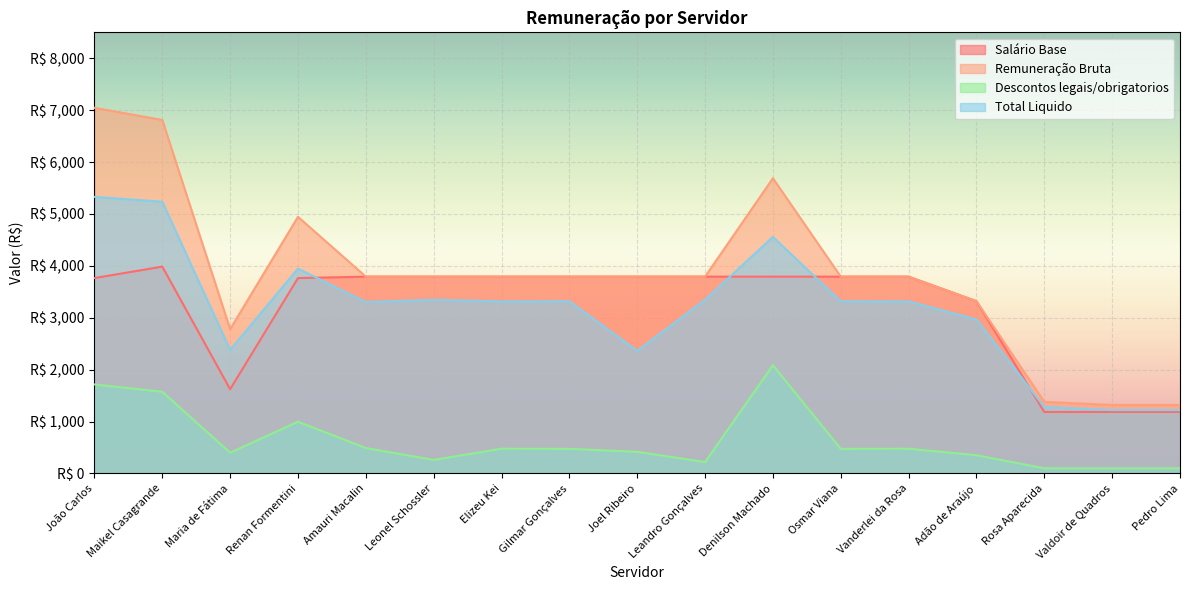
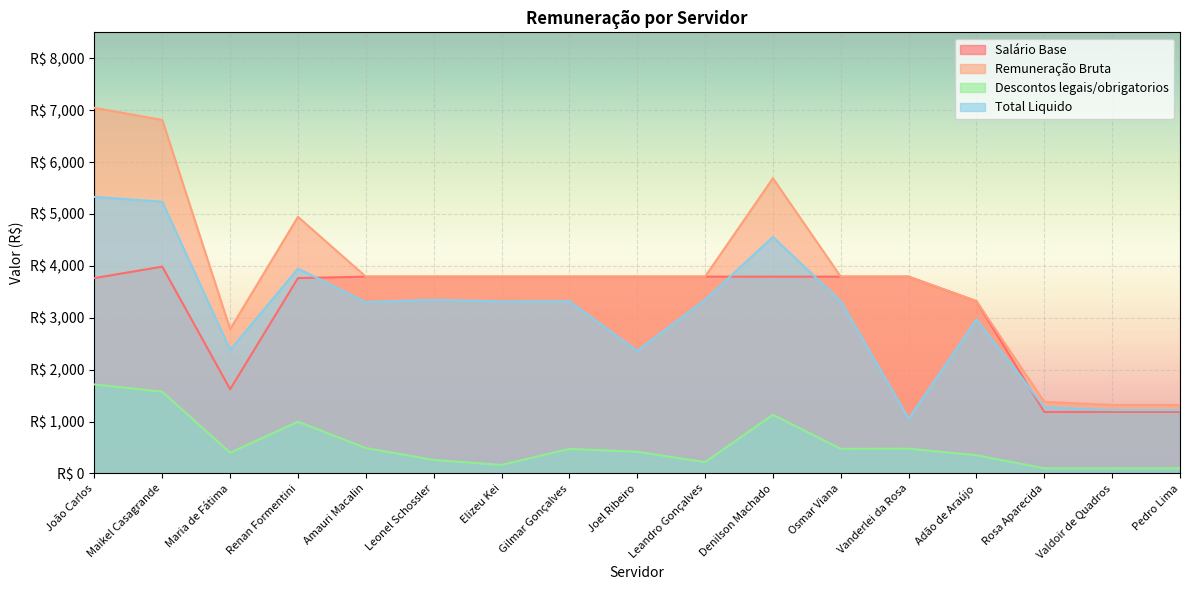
Descontos legais/obrigatorios, Elizeu Kei: R$ 500 -> R$ 200
Descontos legais/obrigatorios, Denilson Machado: R$ 2,100 -> R$ 1,100
Total Liquido, Vanderlei da Rosa: R$ 3,300 -> R$ 1,100
